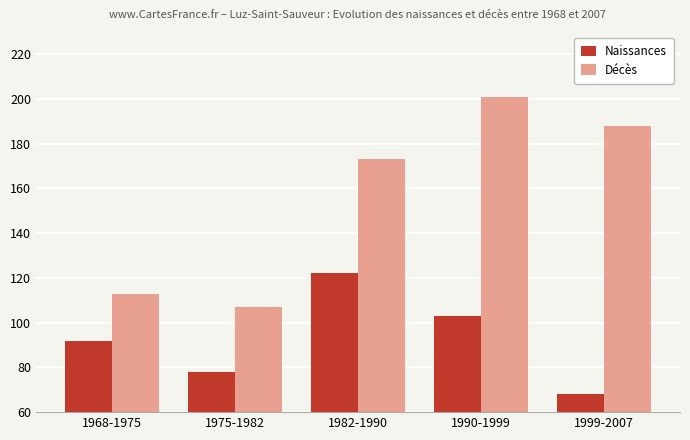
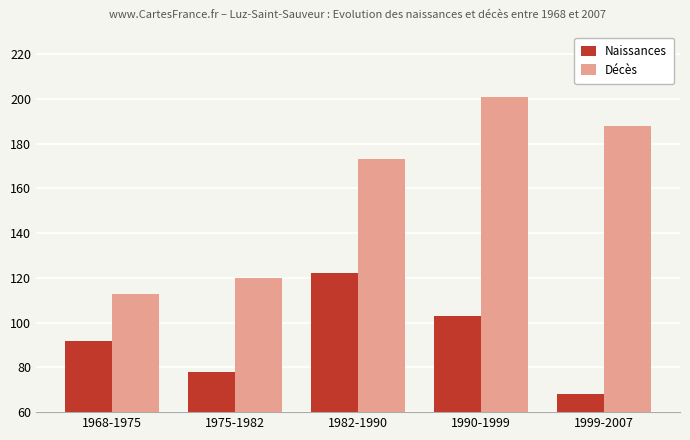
Décès, 1975-1982: 107 -> 120
